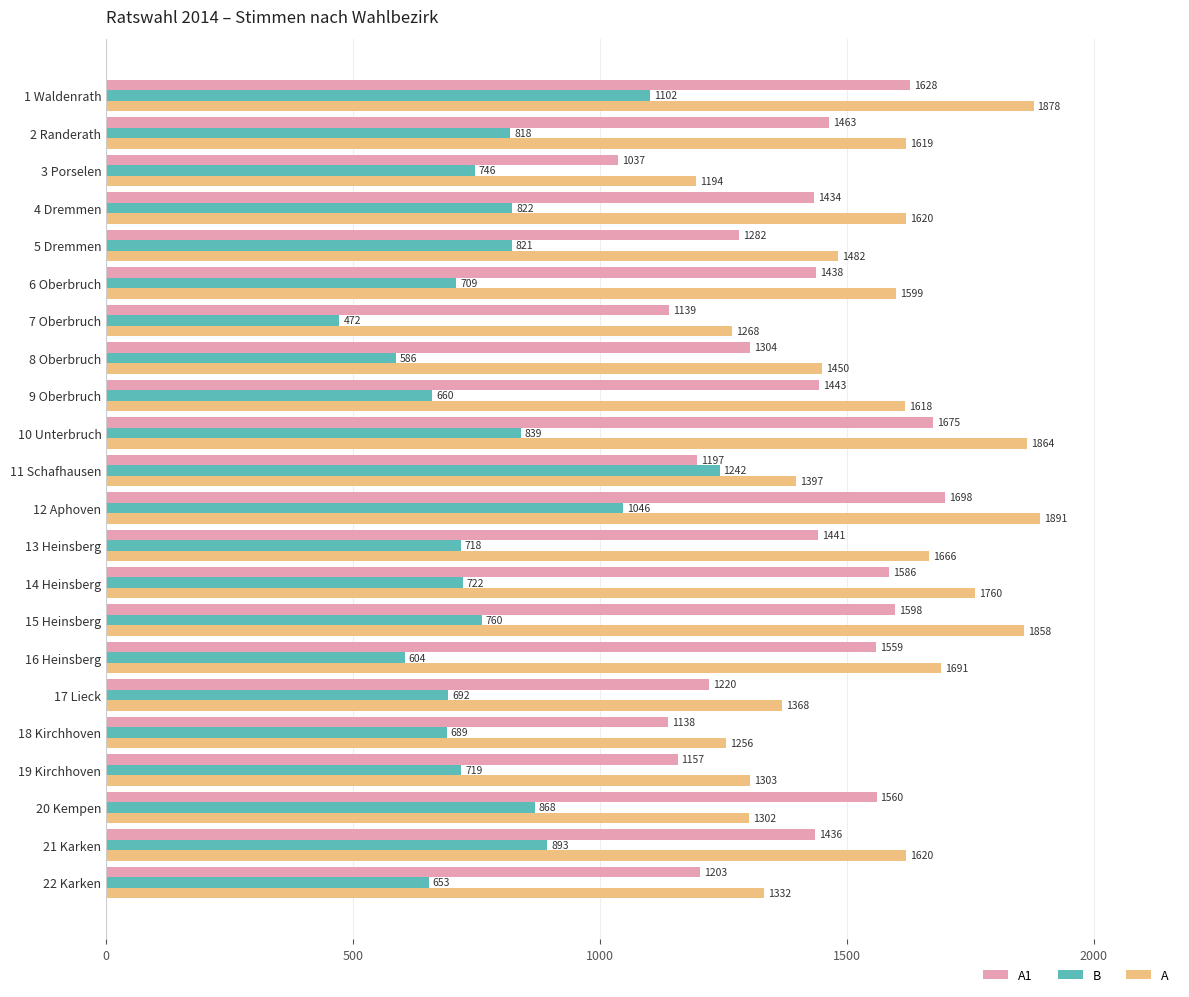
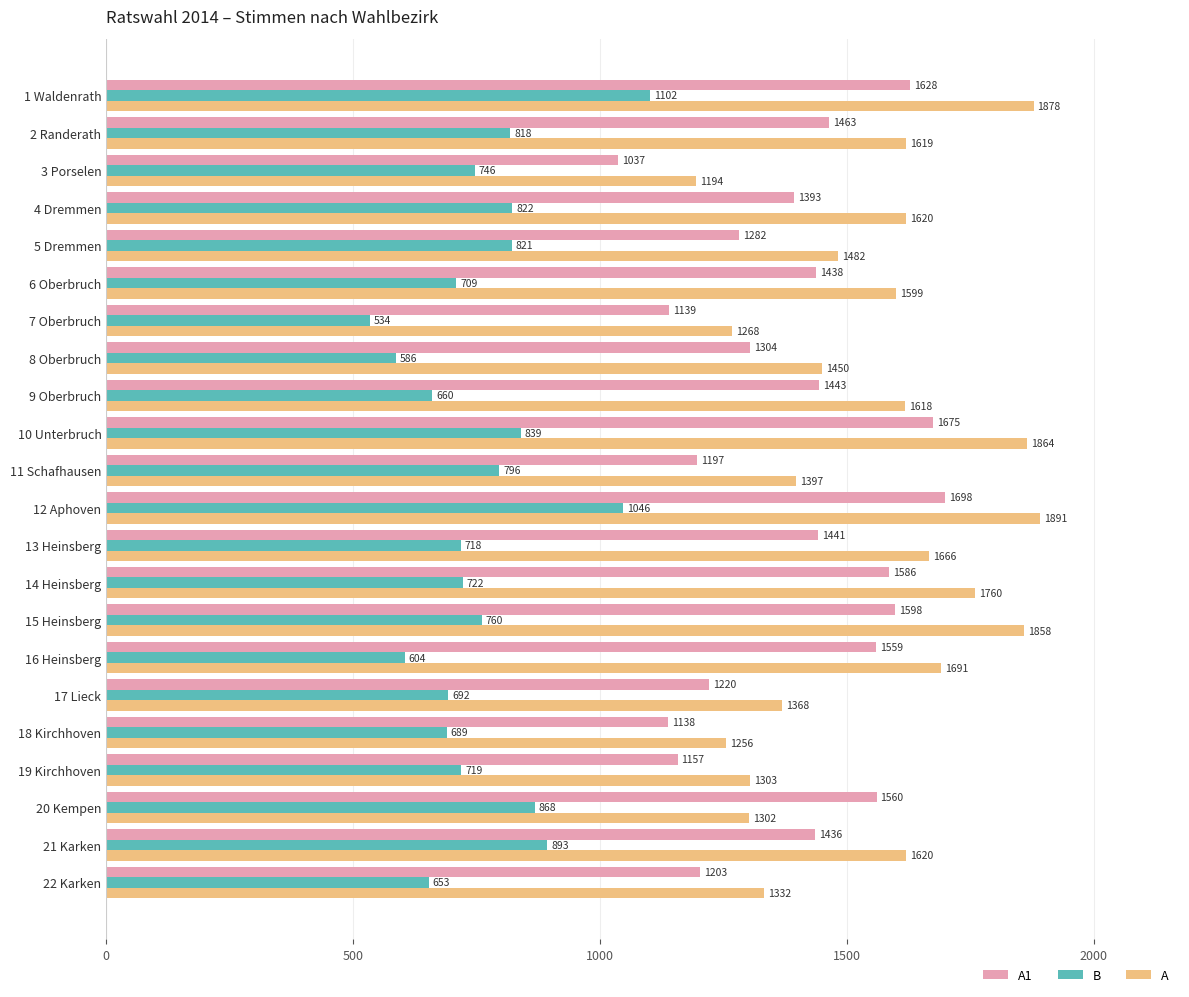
A1, 4 Dremmen: 1434 -> 1393
B, 7 Oberbruch: 472 -> 534
B, 11 Schafhausen: 1242 -> 796
